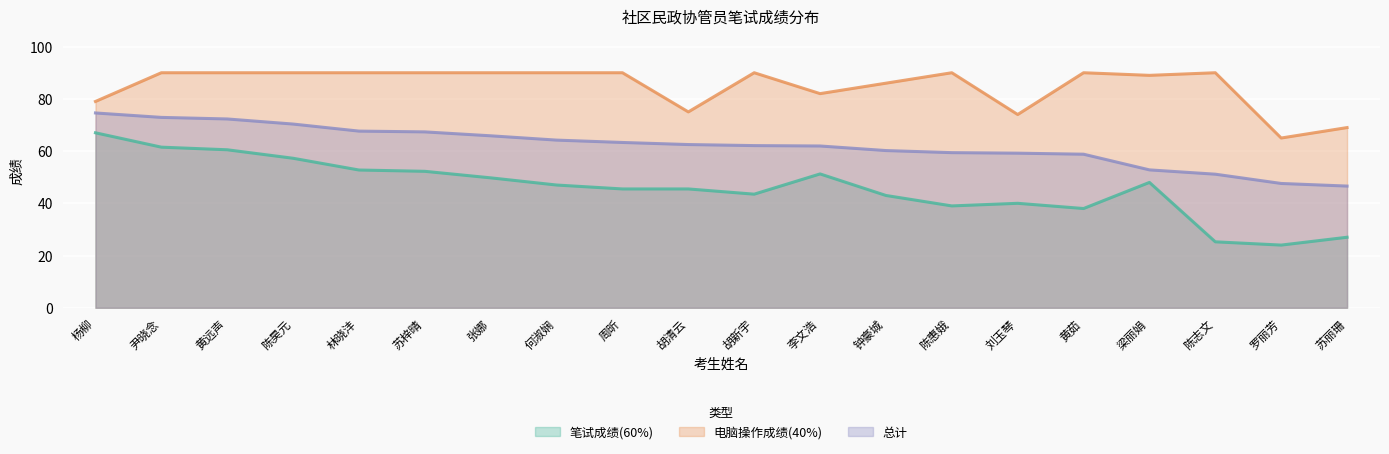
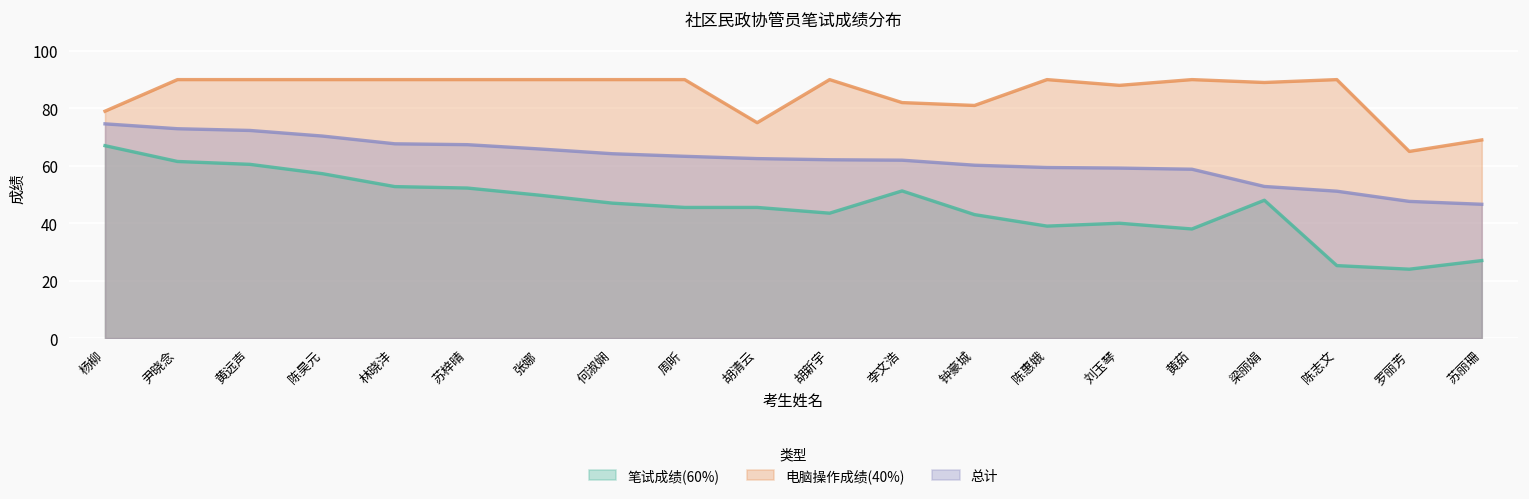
电脑操作成绩(40%), 钟豪城: 86 -> 81
电脑操作成绩(40%), 刘玉琴: 74 -> 88
